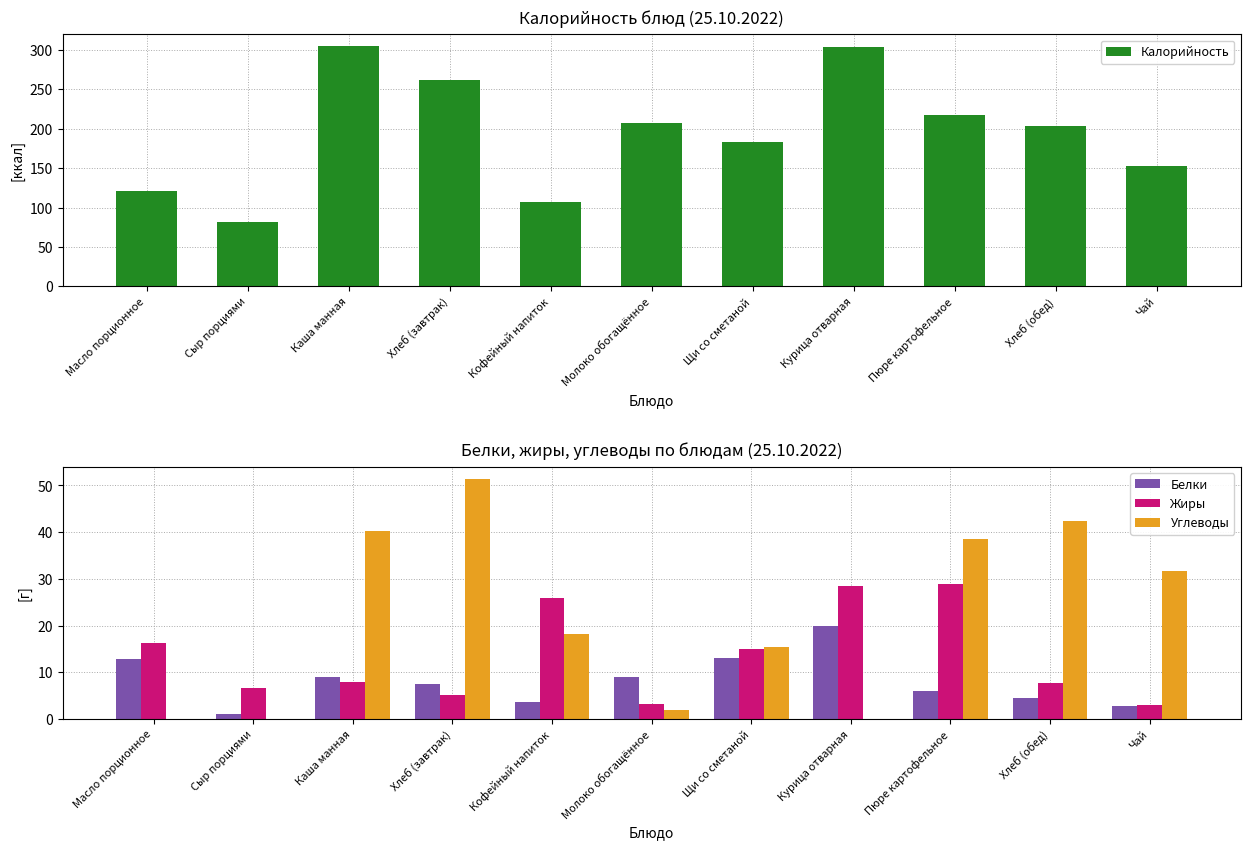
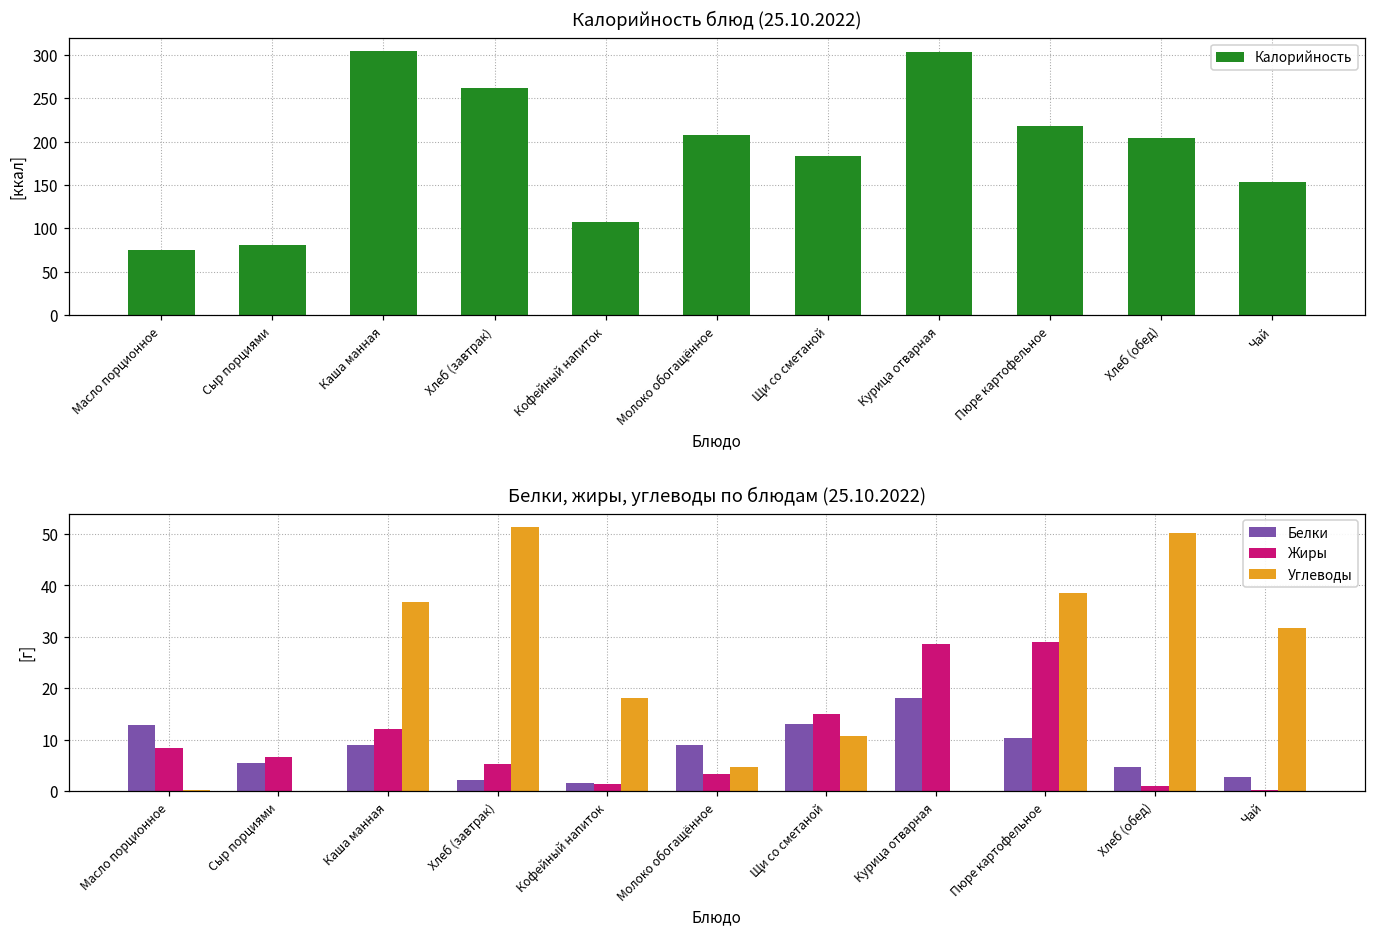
Калорийность блюд (25.10.2022), Масло порционное: 120 -> 80
Белки, жиры, углеводы по блюдам (25.10.2022), Жиры, Масло порционное: 16 -> 8
Белки, жиры, углеводы по блюдам (25.10.2022), Белки, Сыр порциями: 1 -> 6
Белки, жиры, углеводы по блюдам (25.10.2022), Жиры, Каша манная: 8 -> 12
Белки, жиры, углеводы по блюдам (25.10.2022), Углеводы, Каша манная: 40 -> 37
Белки, жиры, углеводы по блюдам (25.10.2022), Белки, Хлеб (завтрак): 8 -> 2
Белки, жиры, углеводы по блюдам (25.10.2022), Белки, Кофейный напиток: 4 -> 2
Белки, жиры, углеводы по блюдам (25.10.2022), Жиры, Кофейный напиток: 26 -> 1
Белки, жиры, углеводы по блюдам (25.10.2022), Углеводы, Молоко обогащённое: 2 -> 5
Белки, жиры, углеводы по блюдам (25.10.2022), Углеводы, Щи со сметаной: 15 -> 11
Белки, жиры, углеводы по блюдам (25.10.2022), Белки, Курица отварная: 20 -> 18
Белки, жиры, углеводы по блюдам (25.10.2022), Белки, Пюре картофельное: 6 -> 10
Белки, жиры, углеводы по блюдам (25.10.2022), Жиры, Хлеб (обед): 8 -> 1
Белки, жиры, углеводы по блюдам (25.10.2022), Углеводы, Хлеб (обед): 42 -> 50
Белки, жиры, углеводы по блюдам (25.10.2022), Жиры, Чай: 3 -> 0
